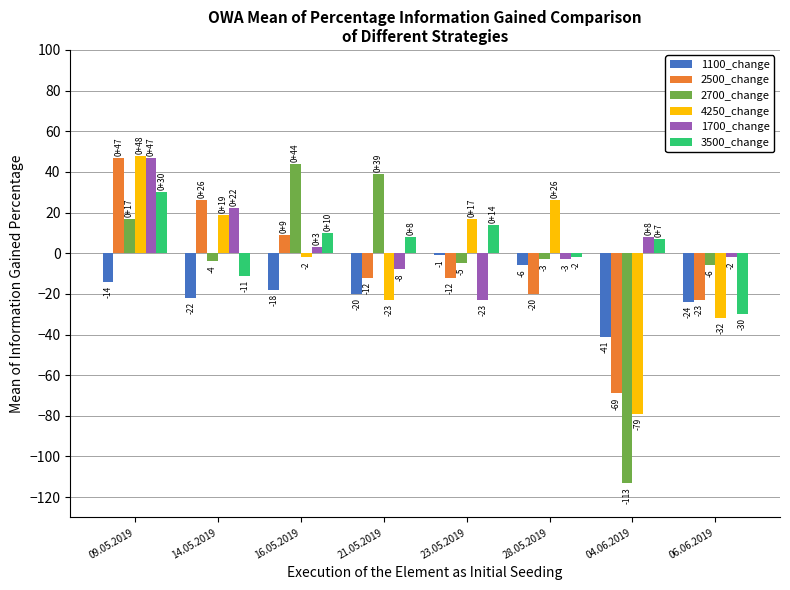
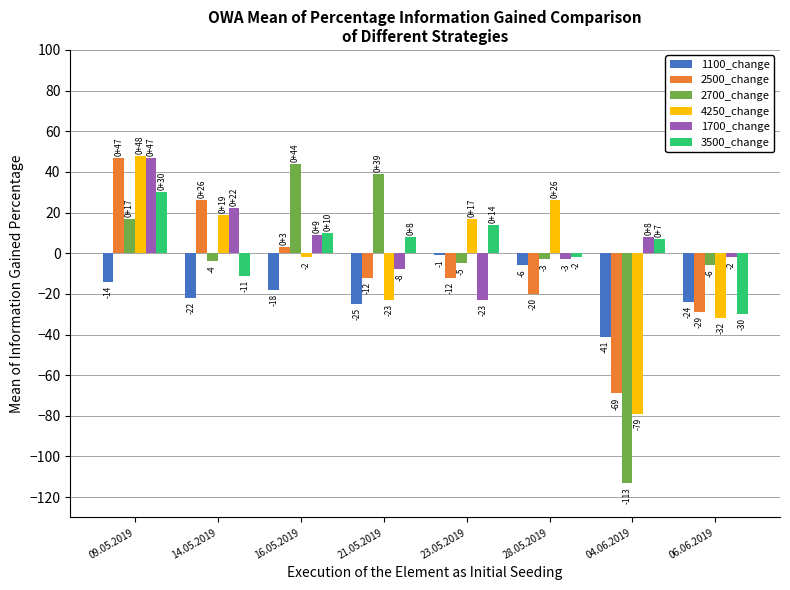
2500_change, 16.05.2019: +9 -> +3
1700_change, 16.05.2019: +3 -> +9
1100_change, 21.05.2019: -20 -> -25
2500_change, 06.06.2019: -23 -> -29
